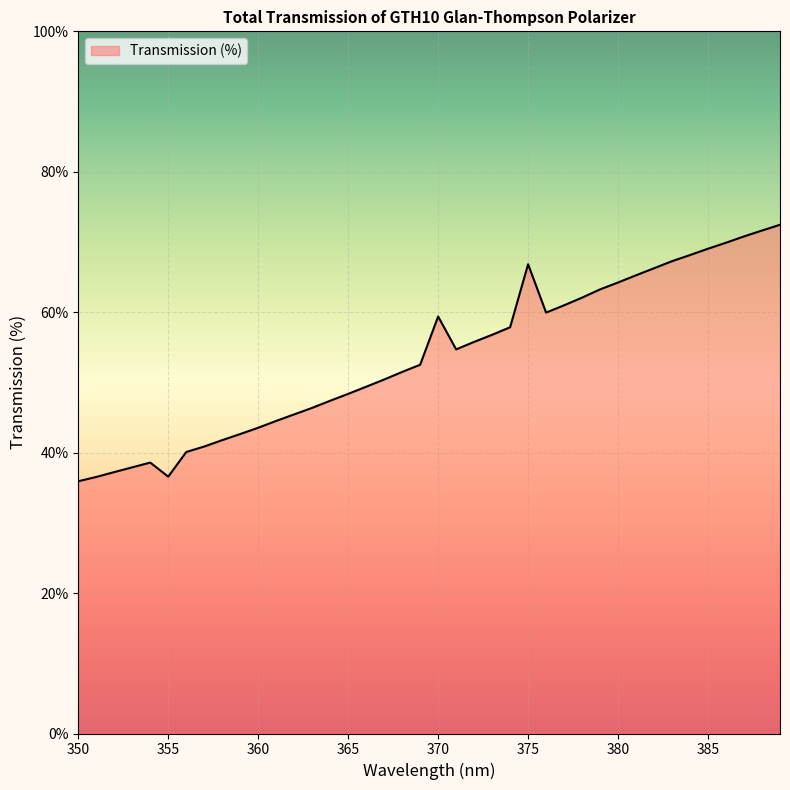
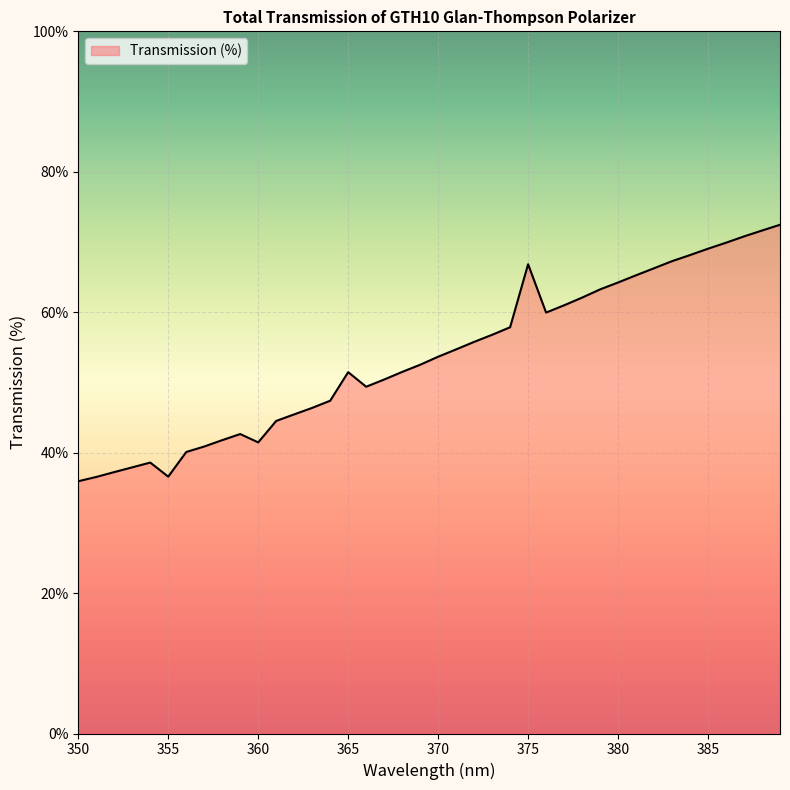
360: 44% -> 41%
365: 48% -> 51%
370: 59% -> 54%
